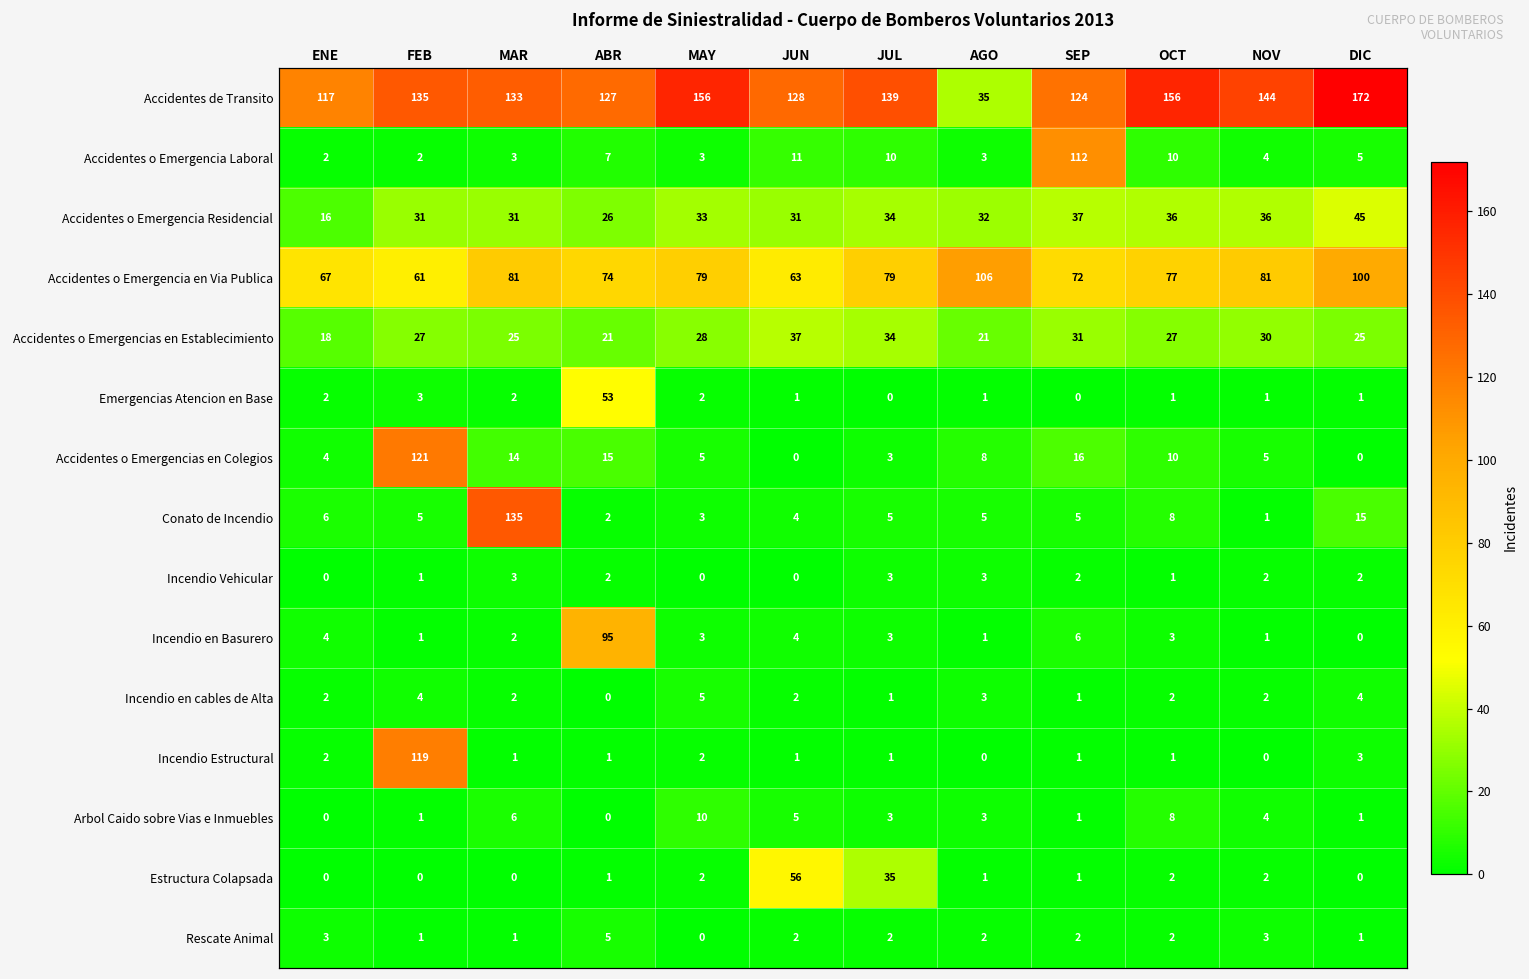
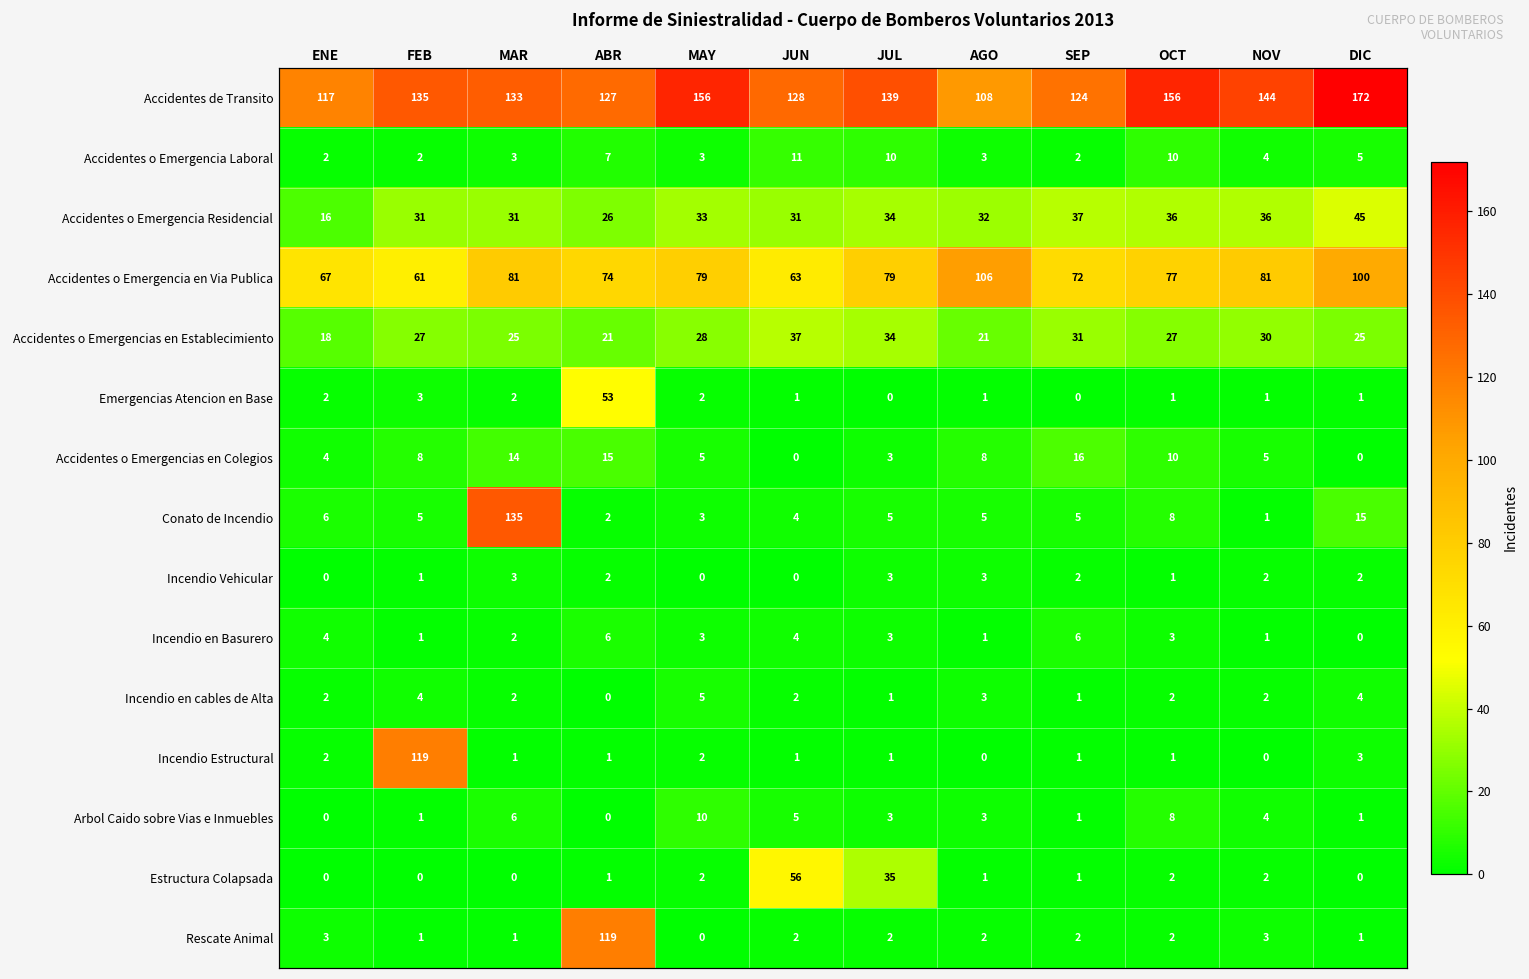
Accidentes de Transito, AGO: 35 -> 108
Accidentes o Emergencia Laboral, SEP: 112 -> 2
Accidentes o Emergencias en Colegios, FEB: 121 -> 8
Incendio en Basurero, ABR: 95 -> 6
Rescate Animal, ABR: 5 -> 119
